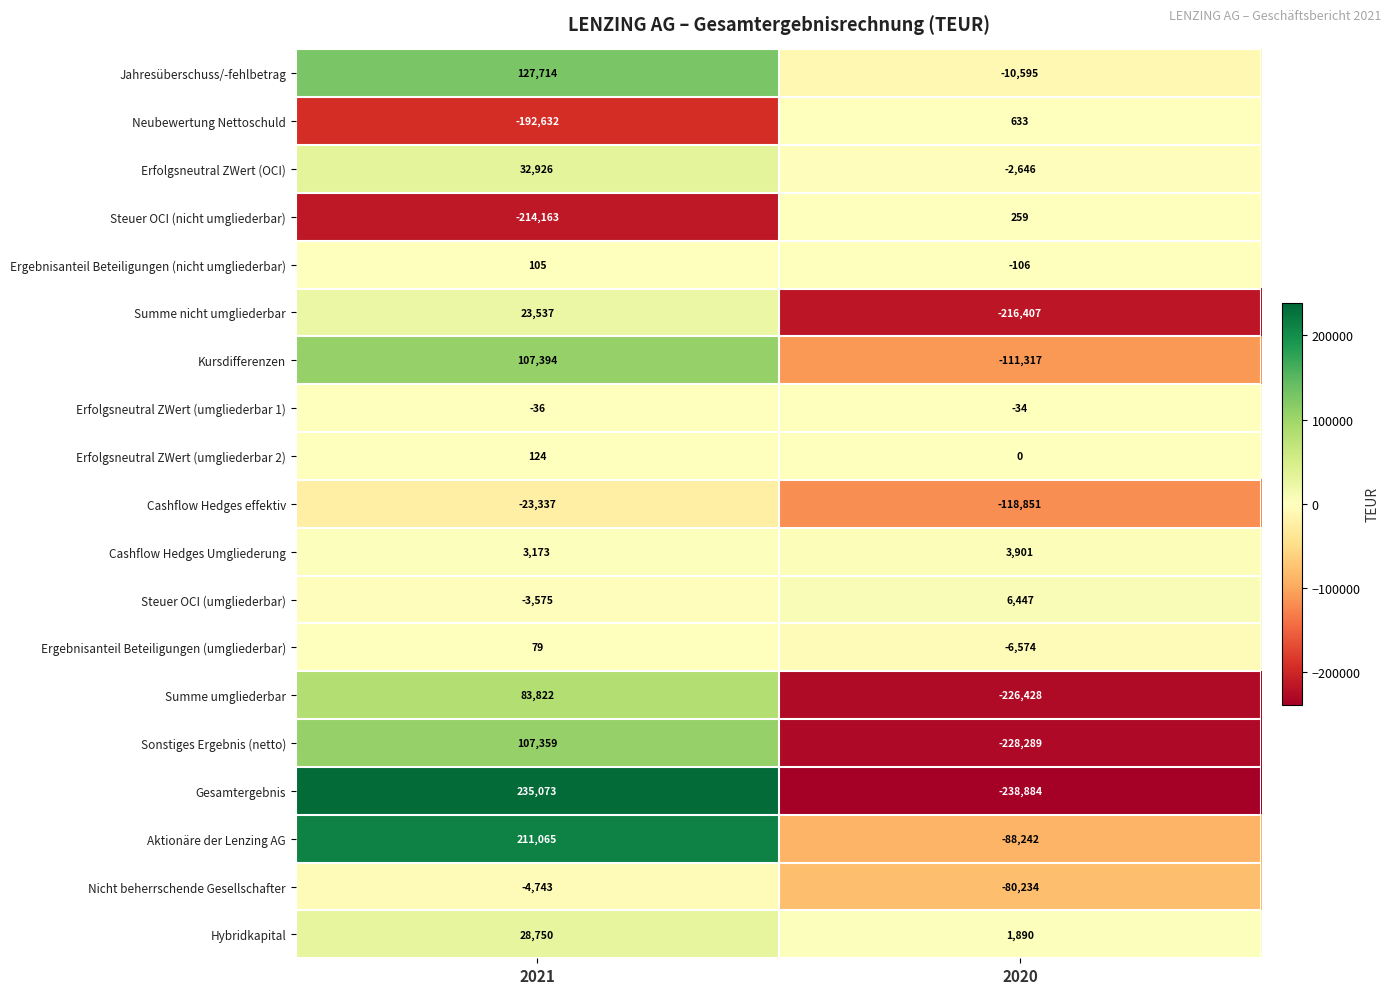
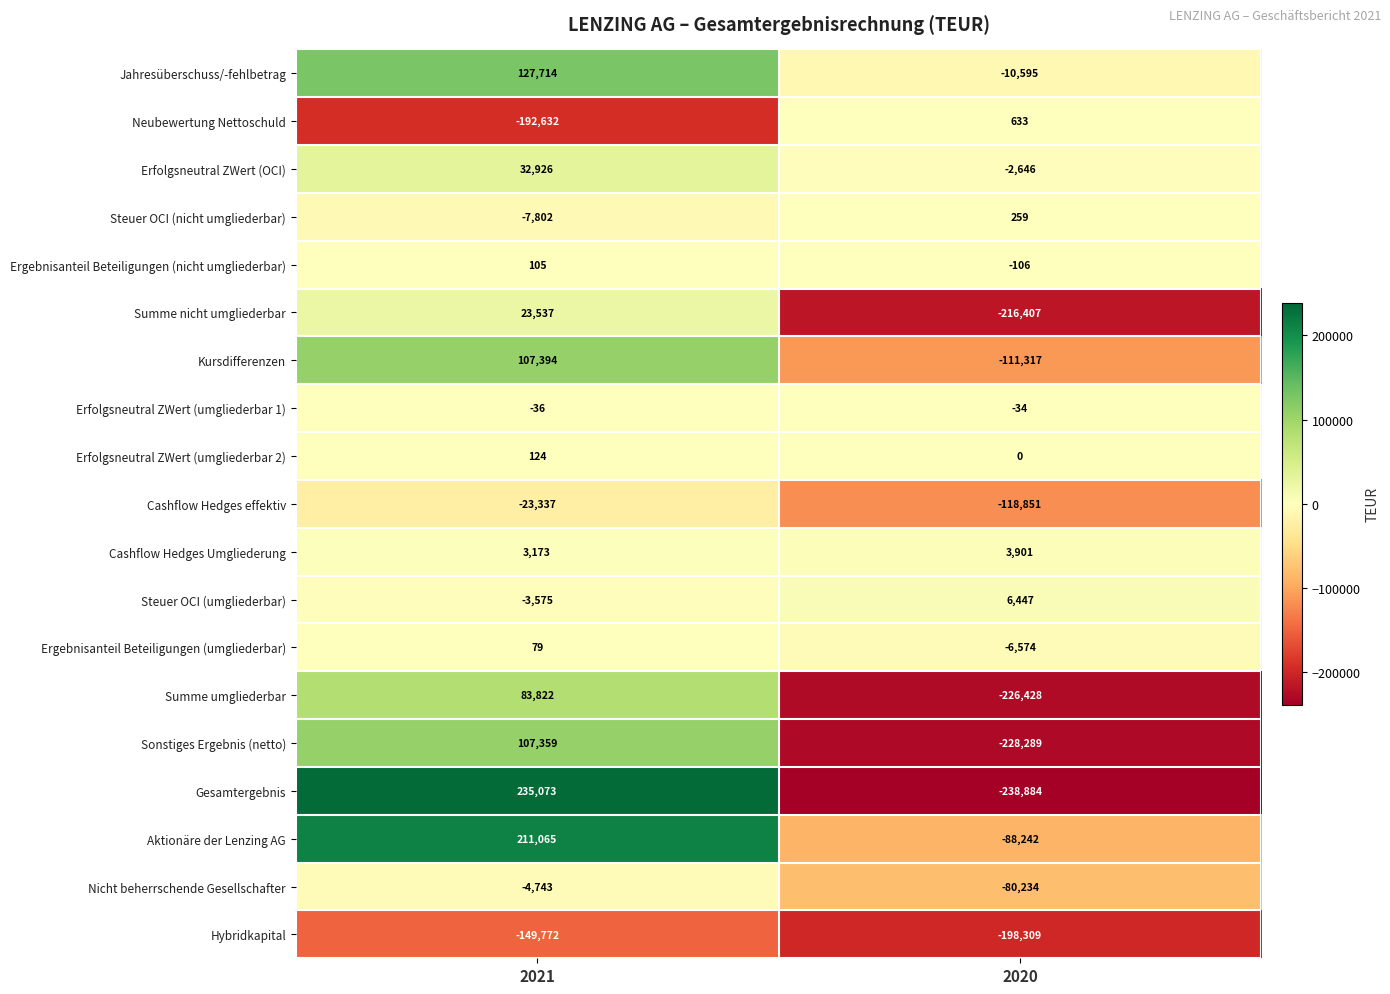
Steuer OCI (nicht umgliederbar), 2021: -214,163 -> -7,802
Hybridkapital, 2021: 28,750 -> -149,772
Hybridkapital, 2020: 1,890 -> -198,309
